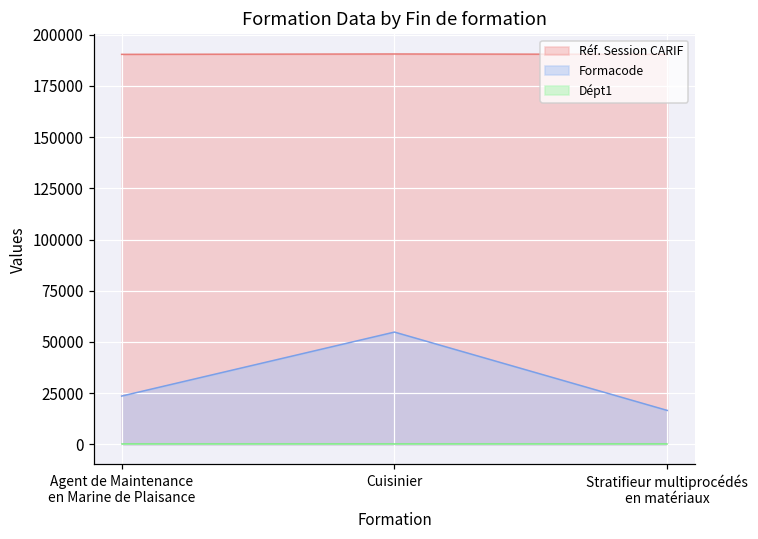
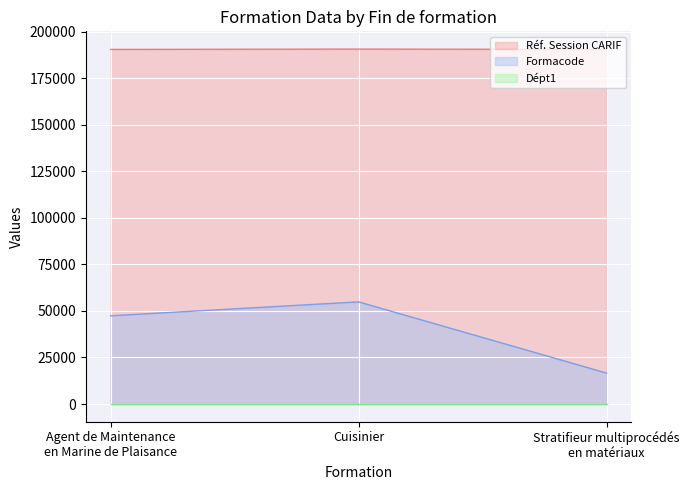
Formacode, Agent de Maintenance en Marine de Plaisance: 24000 -> 47000
